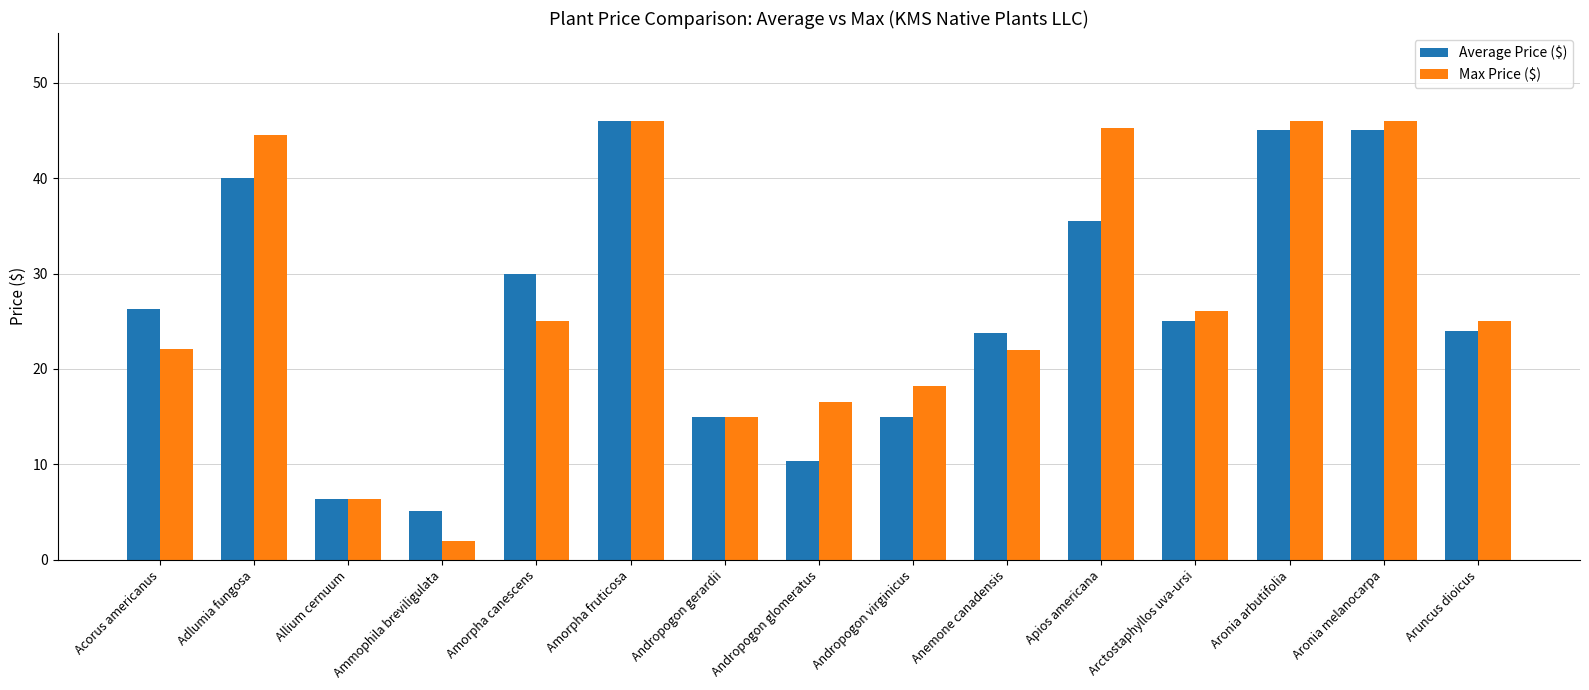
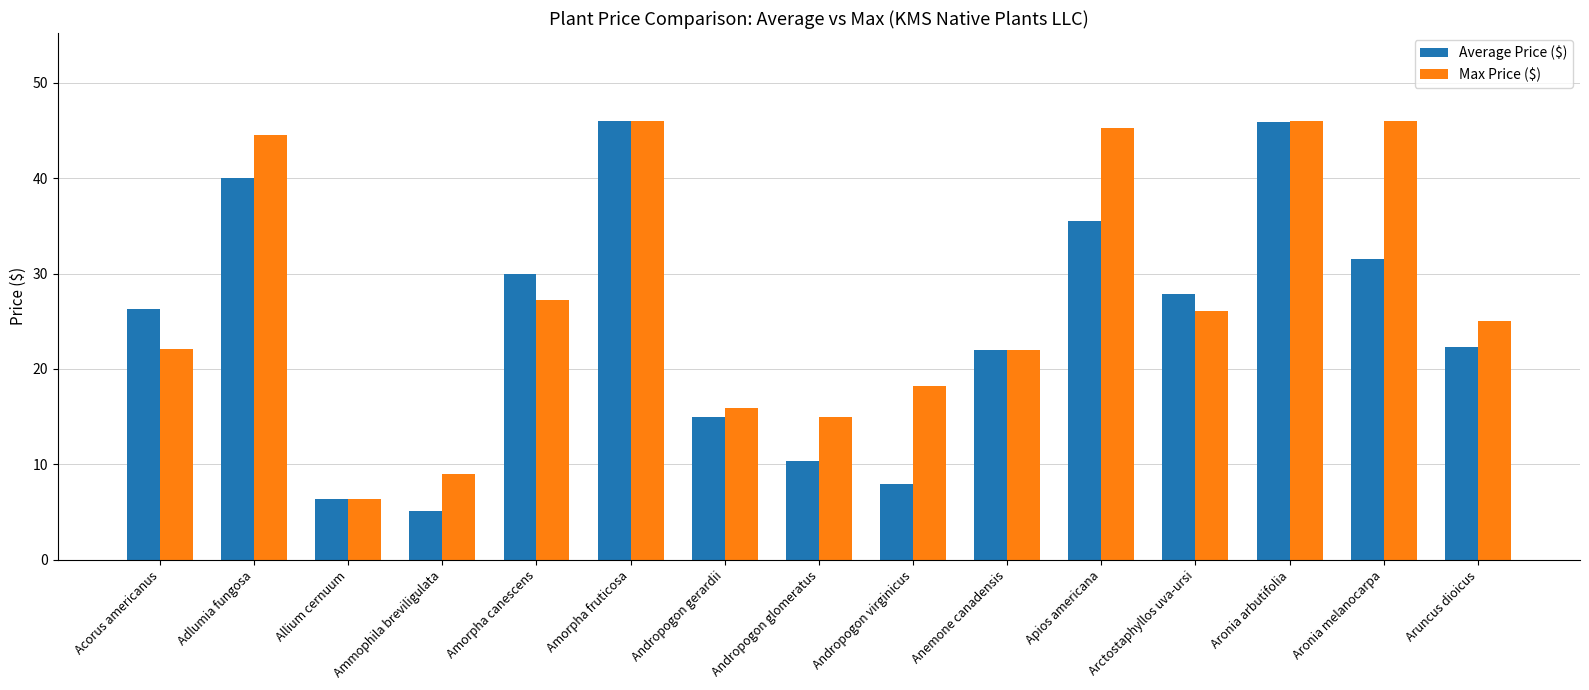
Max Price ($), Ammophila breviligulata: 2 -> 9
Max Price ($), Amorpha canescens: 25 -> 27
Max Price ($), Andropogon gerardii: 15 -> 16
Max Price ($), Andropogon glomeratus: 17 -> 15
Average Price ($), Andropogon virginicus: 15 -> 8
Average Price ($), Anemone canadensis: 24 -> 22
Average Price ($), Arctostaphyllos uva-ursi: 25 -> 28
Average Price ($), Aronia arbutifolia: 45 -> 46
Average Price ($), Aronia melanocarpa: 45 -> 32
Average Price ($), Aruncus dioicus: 24 -> 22
